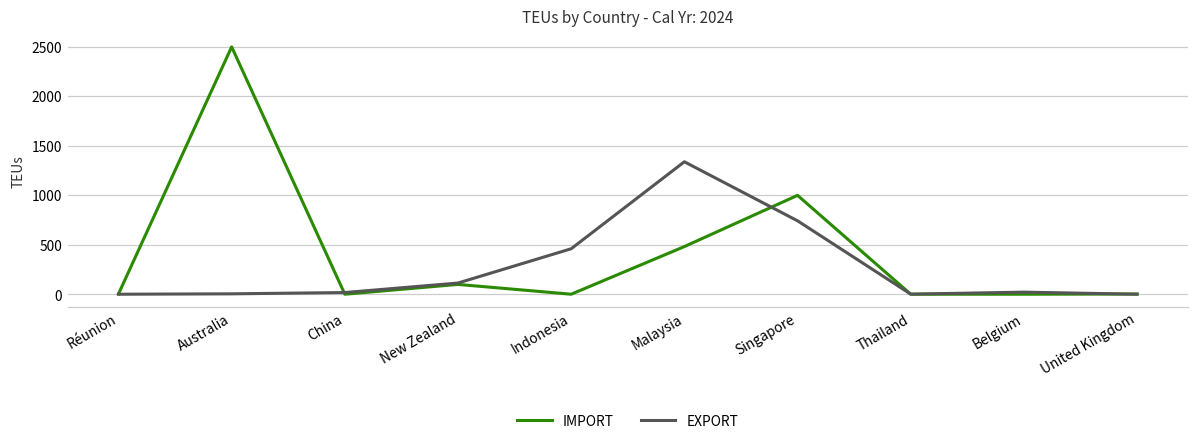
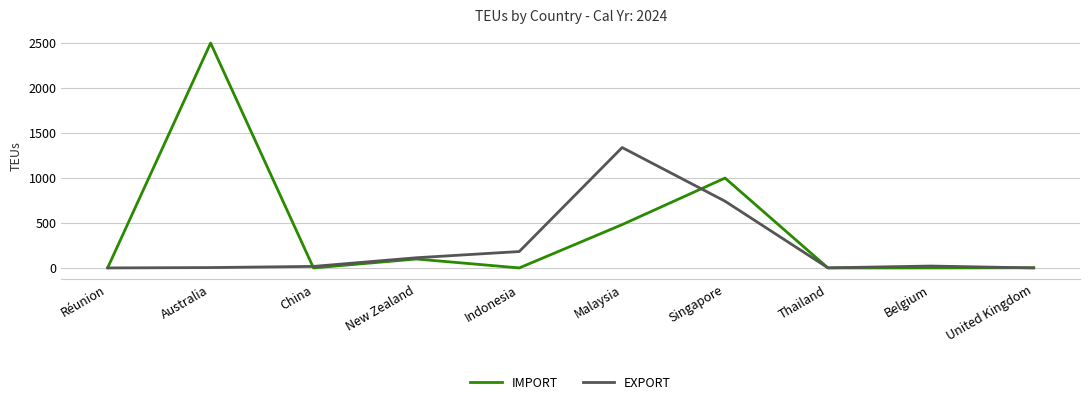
EXPORT, Indonesia: 500 -> 200
